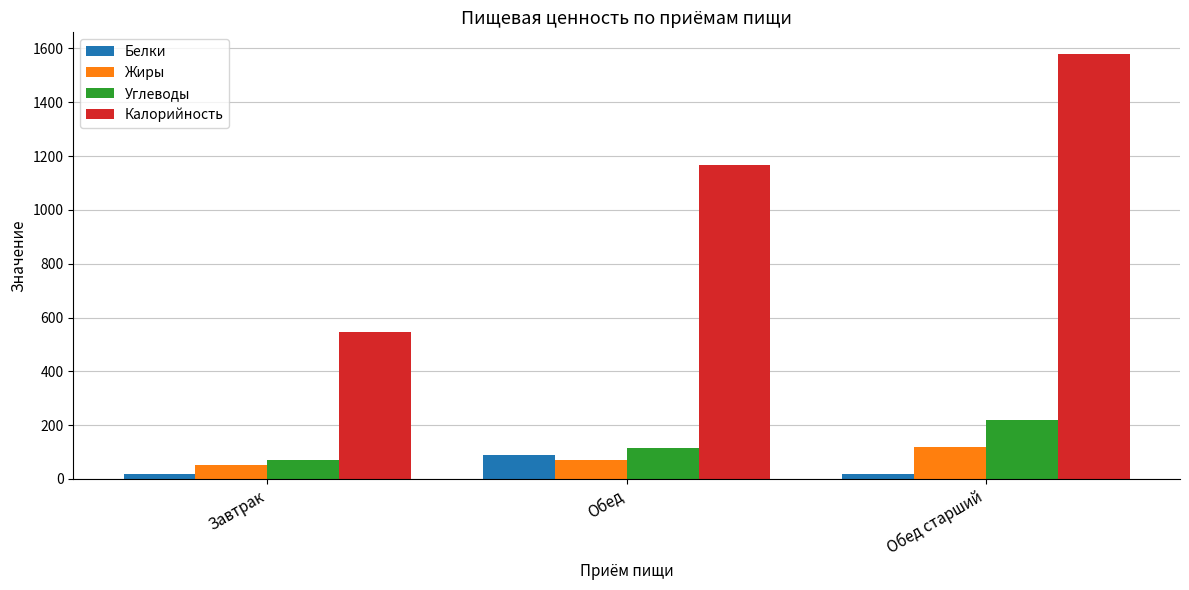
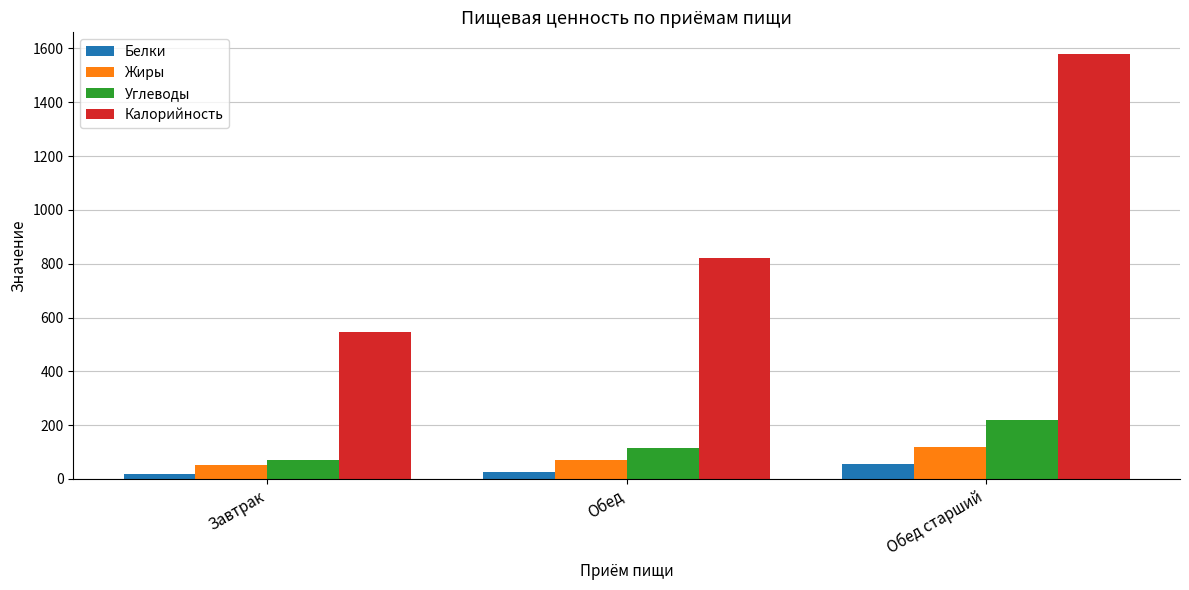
Белки, Обед: 90 -> 30
Калорийность, Обед: 1170 -> 820
Белки, Обед старший: 20 -> 50
